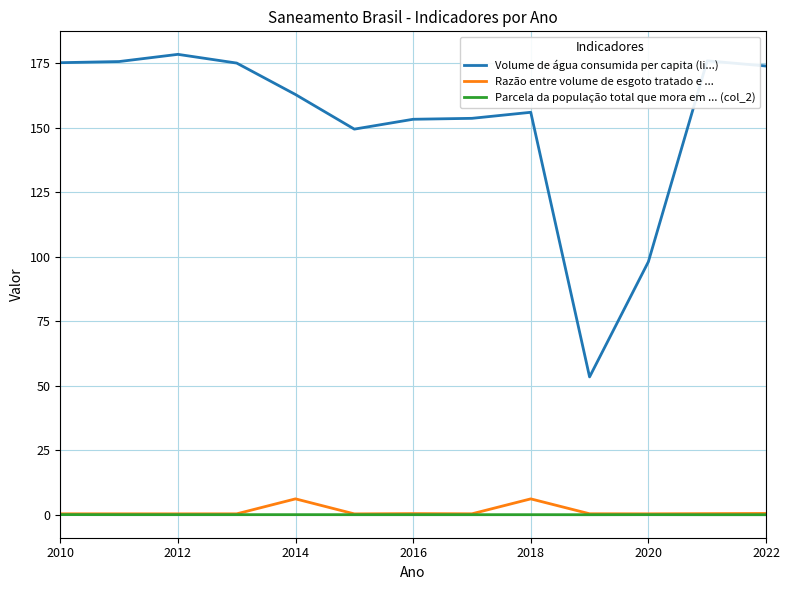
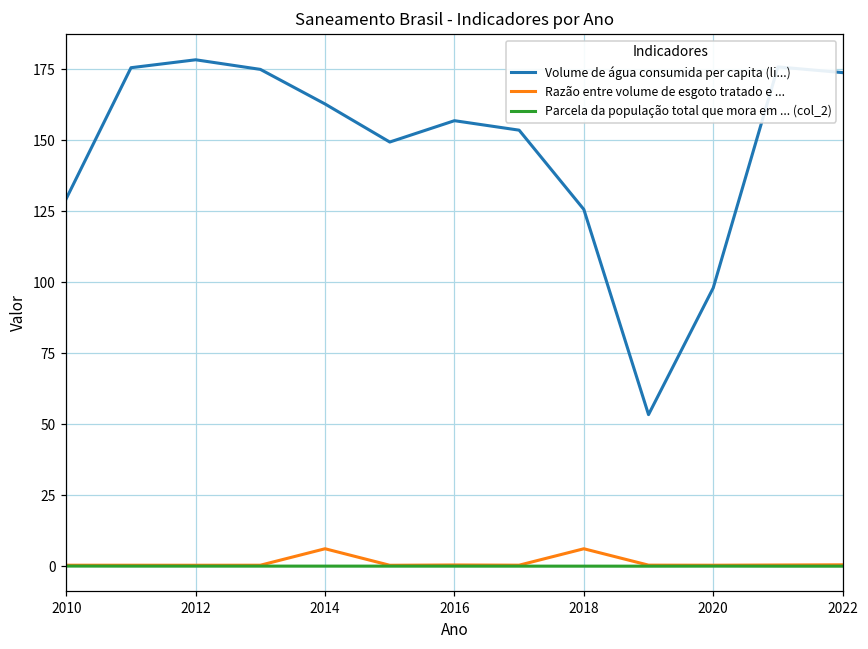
Volume de água consumida per capita (li...), 2010: 175 -> 129
Volume de água consumida per capita (li...), 2016: 153 -> 157
Volume de água consumida per capita (li...), 2018: 156 -> 126
